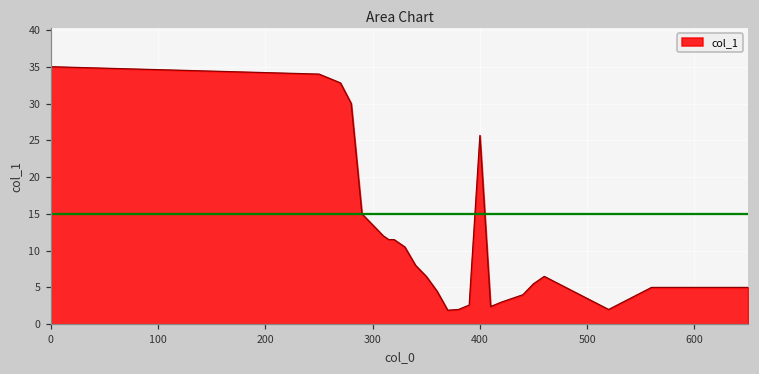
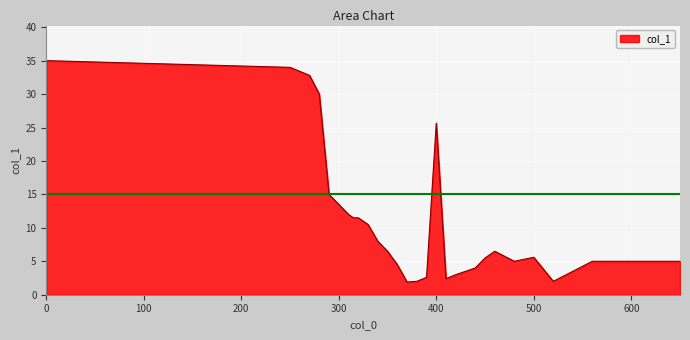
500: 4 -> 6
